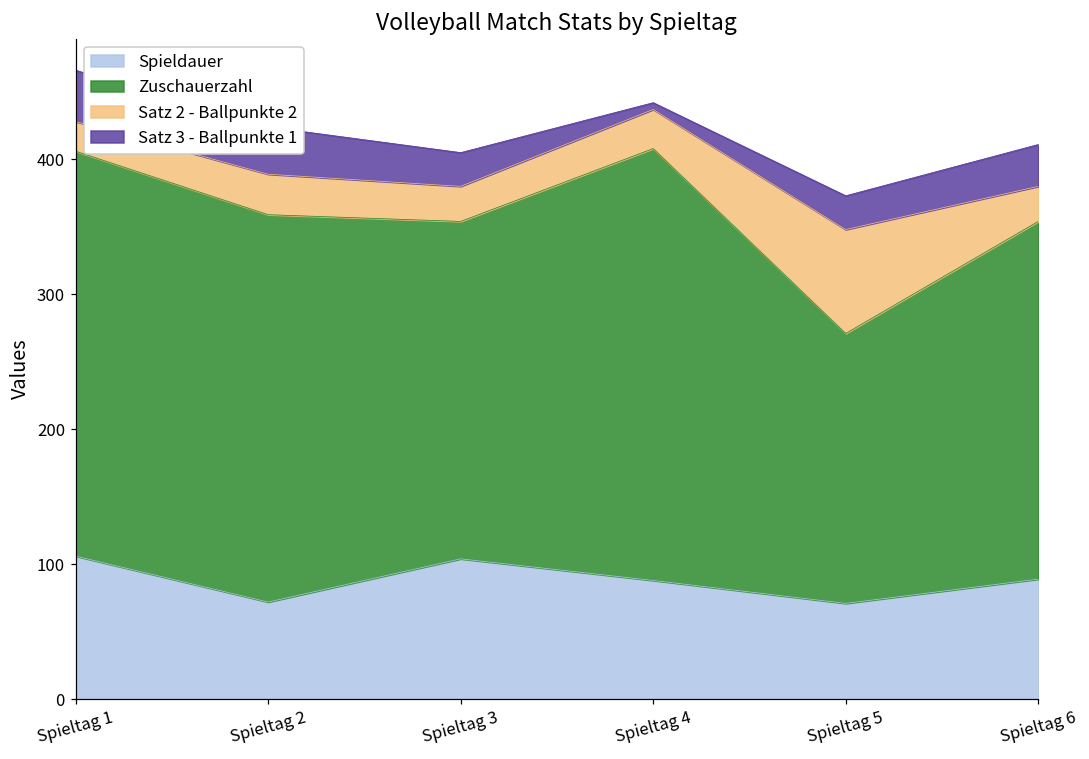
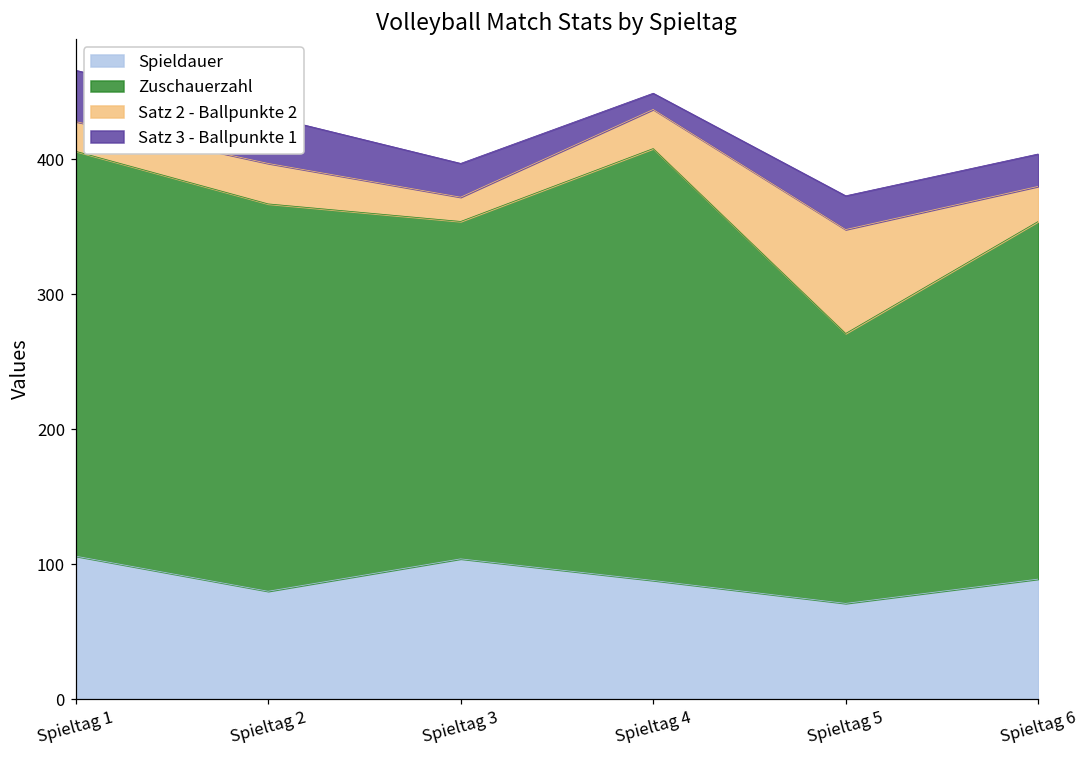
Spieldauer, Spieltag 2: 72 -> 80
Satz 2 - Ballpunkte 2, Spieltag 3: 26 -> 18
Satz 3 - Ballpunkte 1, Spieltag 4: 5 -> 12
Satz 3 - Ballpunkte 1, Spieltag 6: 31 -> 24
